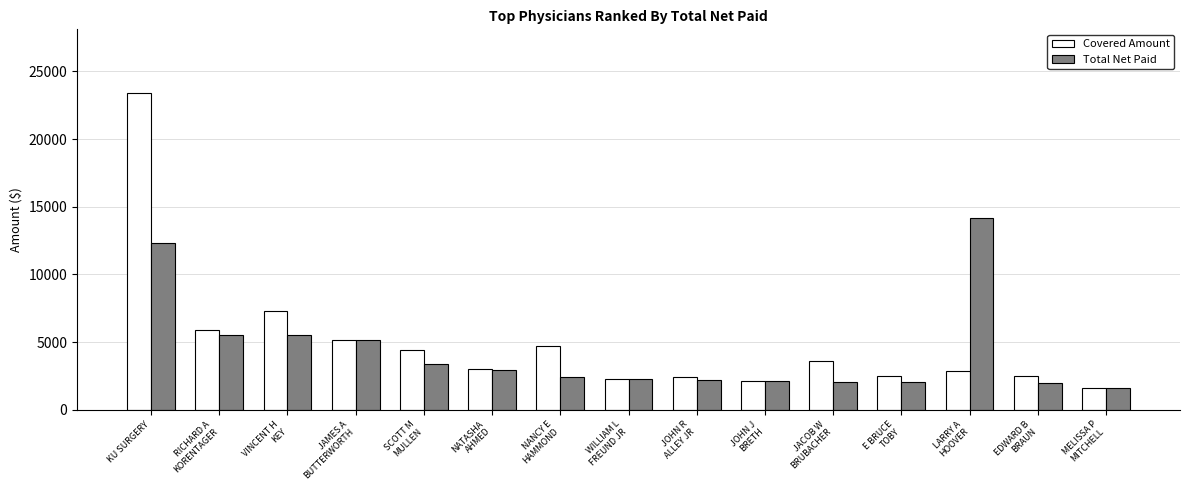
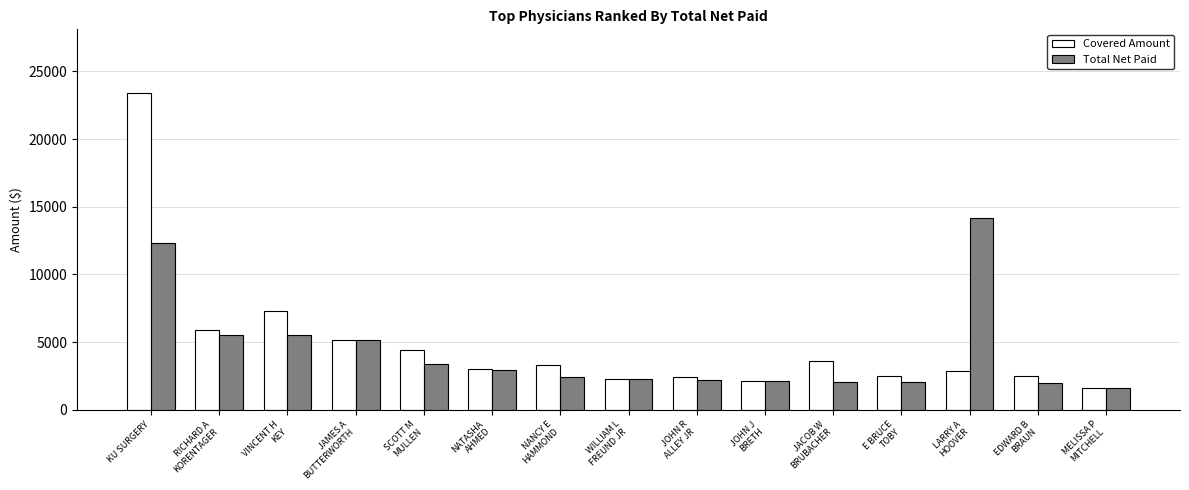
Covered Amount, NANCY E HAMMOND: 4700 -> 3300
